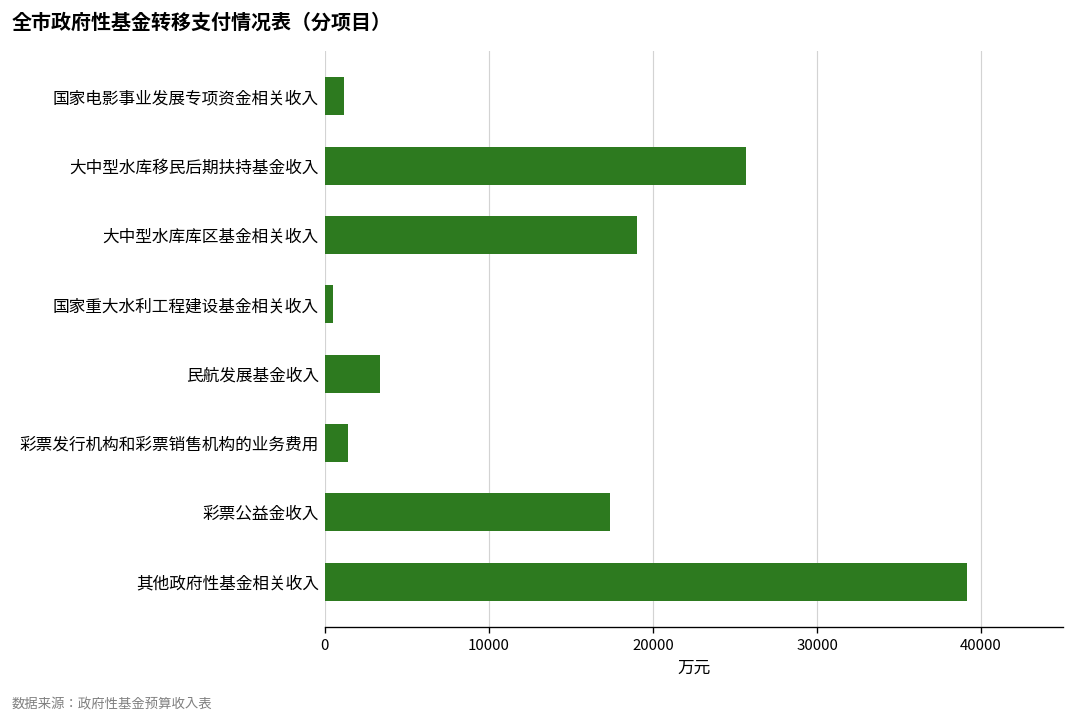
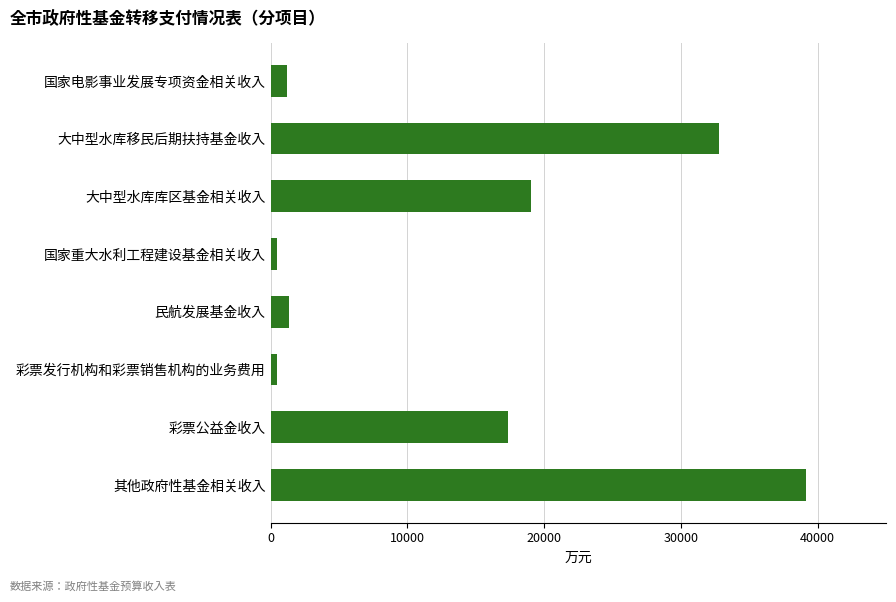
大中型水库移民后期扶持基金收入: 25700 -> 32800
民航发展基金收入: 3400 -> 1400
彩票发行机构和彩票销售机构的业务费用: 1400 -> 500
